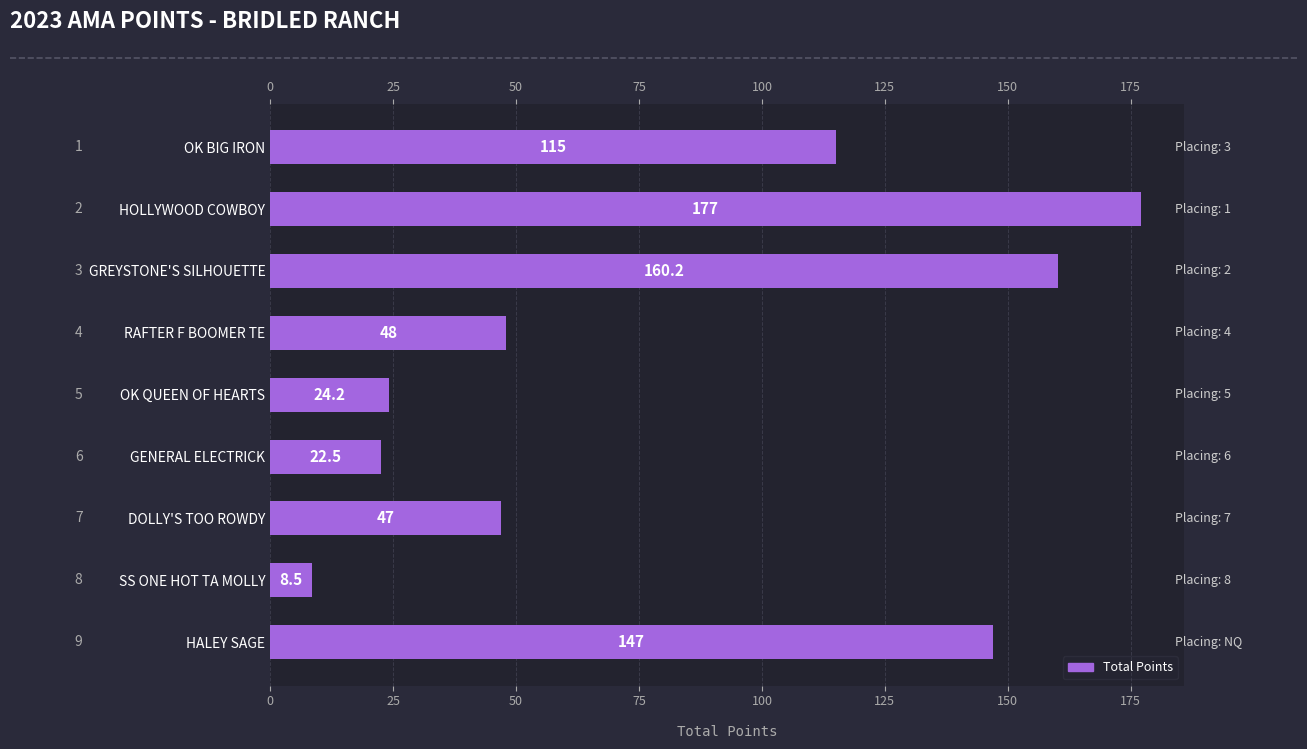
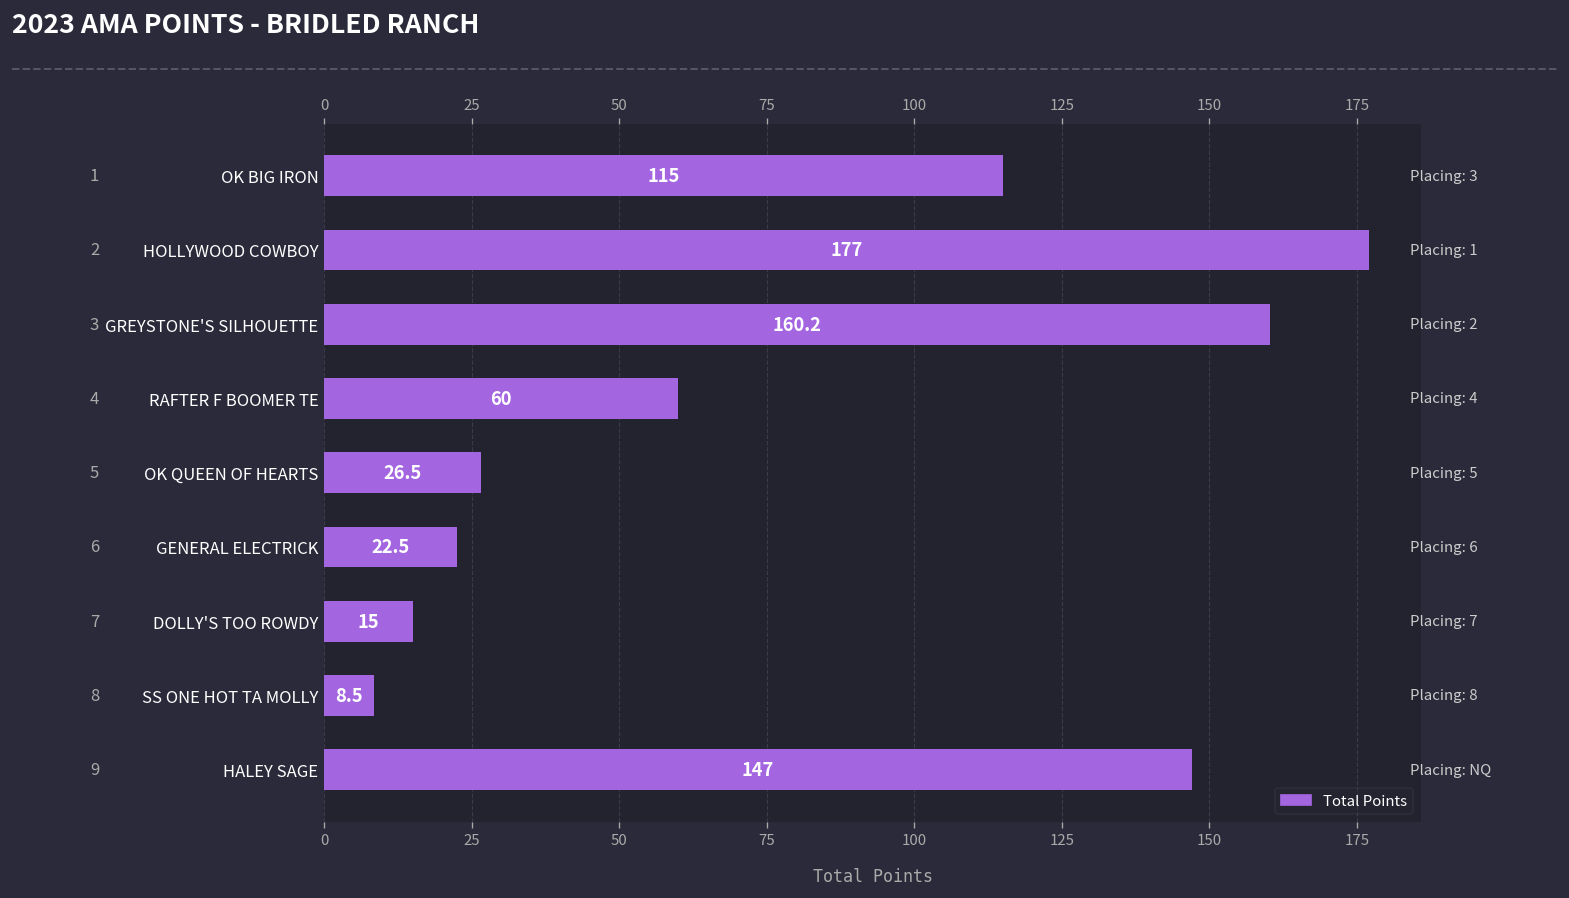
RAFTER F BOOMER TE: 48 -> 60
OK QUEEN OF HEARTS: 24.2 -> 26.5
DOLLY'S TOO ROWDY: 47 -> 15
